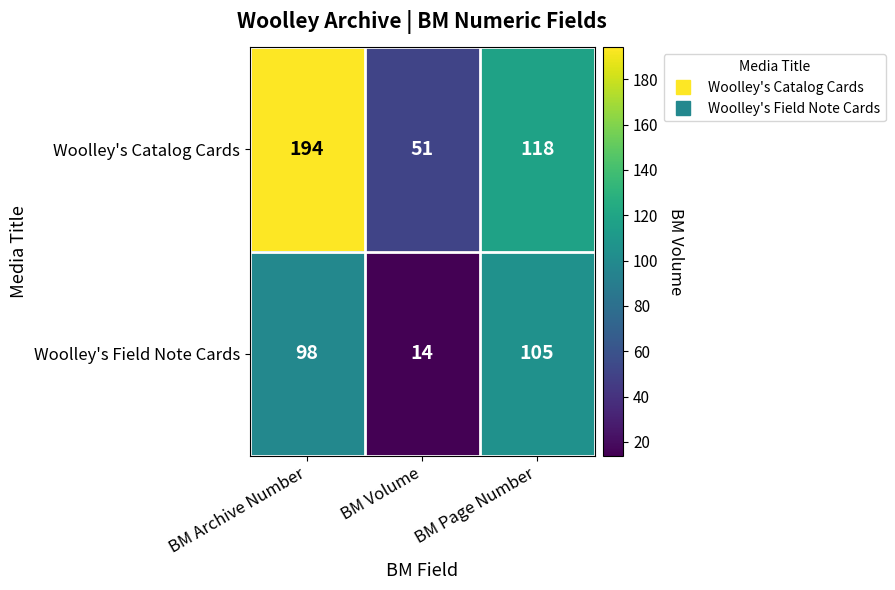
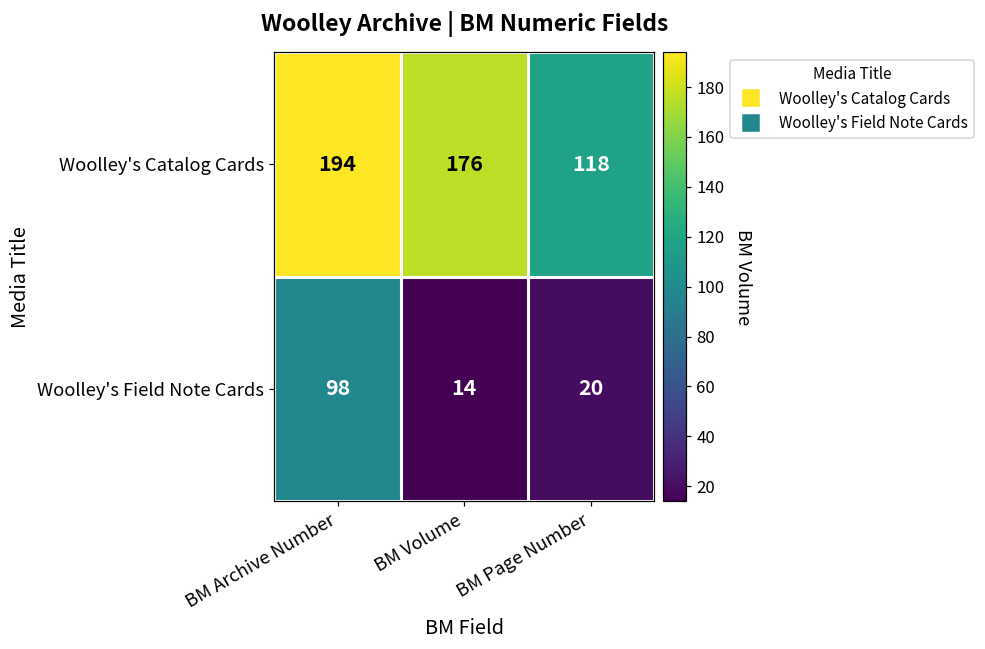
Woolley's Catalog Cards, BM Volume: 51 -> 176
Woolley's Field Note Cards, BM Page Number: 105 -> 20
